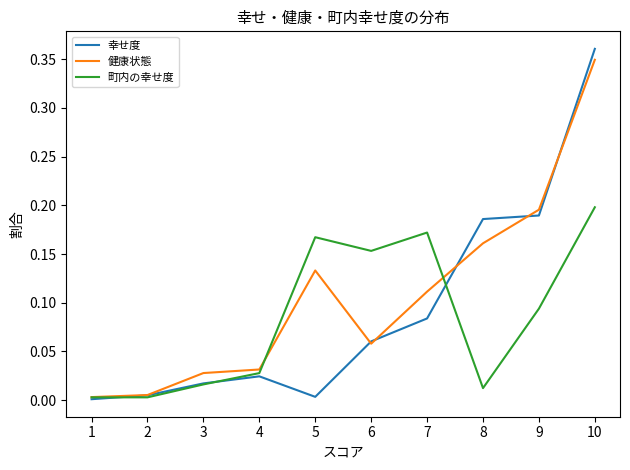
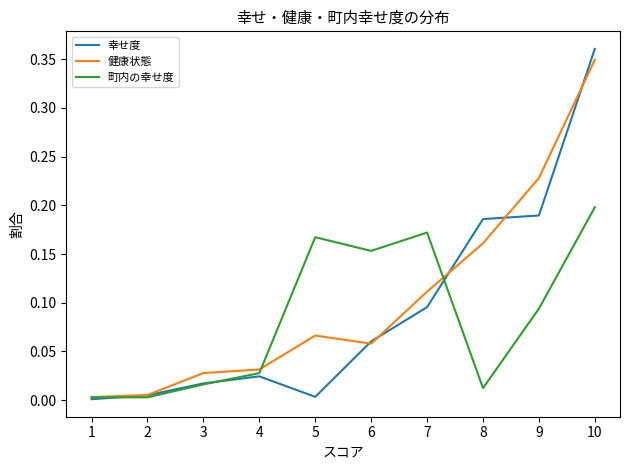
健康状態, 5: 0.13 -> 0.07
幸せ度, 7: 0.08 -> 0.10
健康状態, 9: 0.20 -> 0.23
